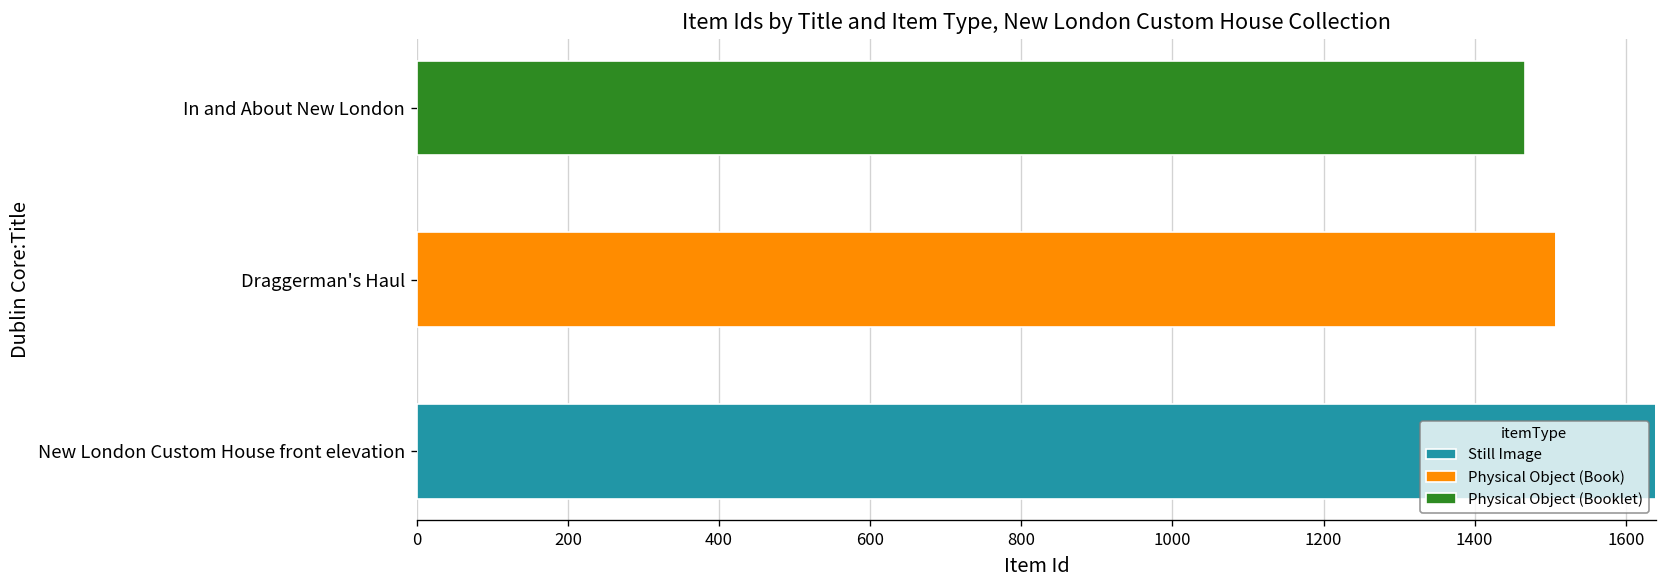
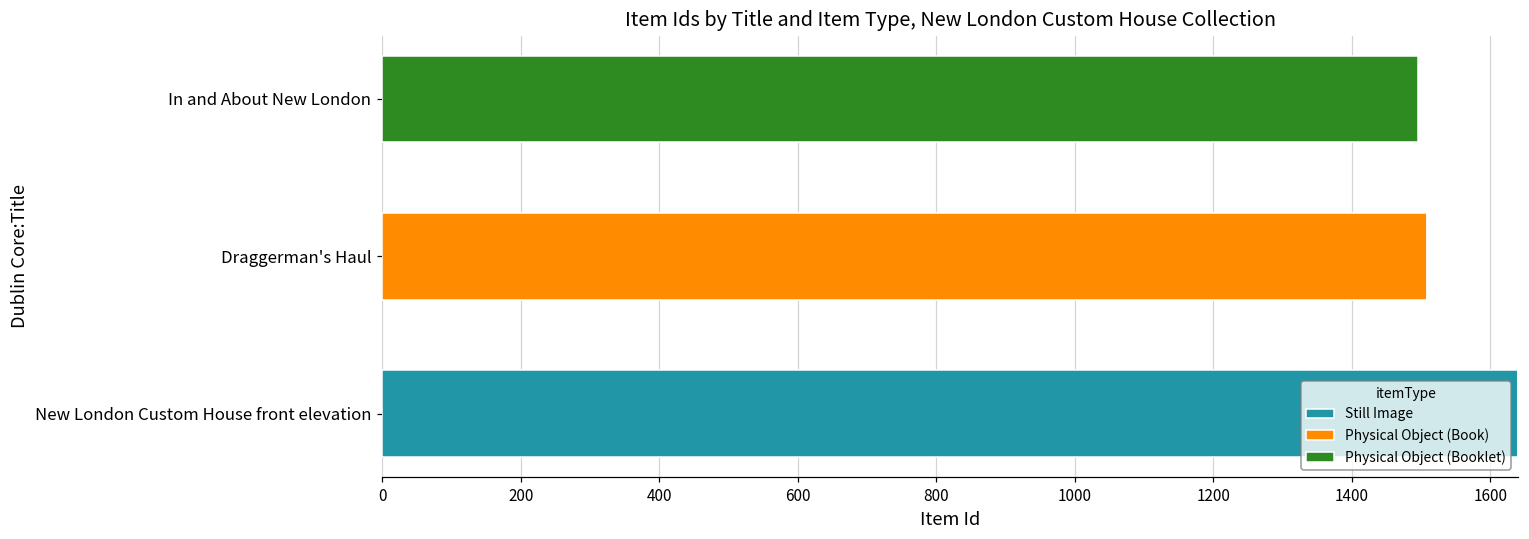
Physical Object (Booklet), In and About New London: 1470 -> 1500
